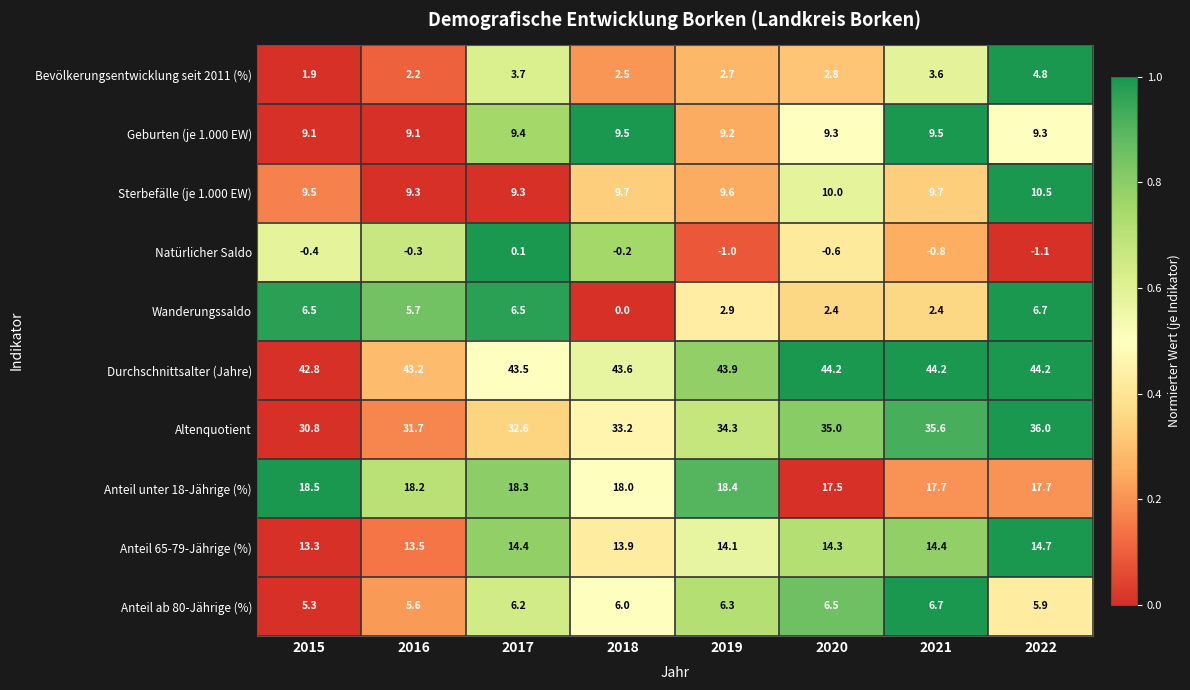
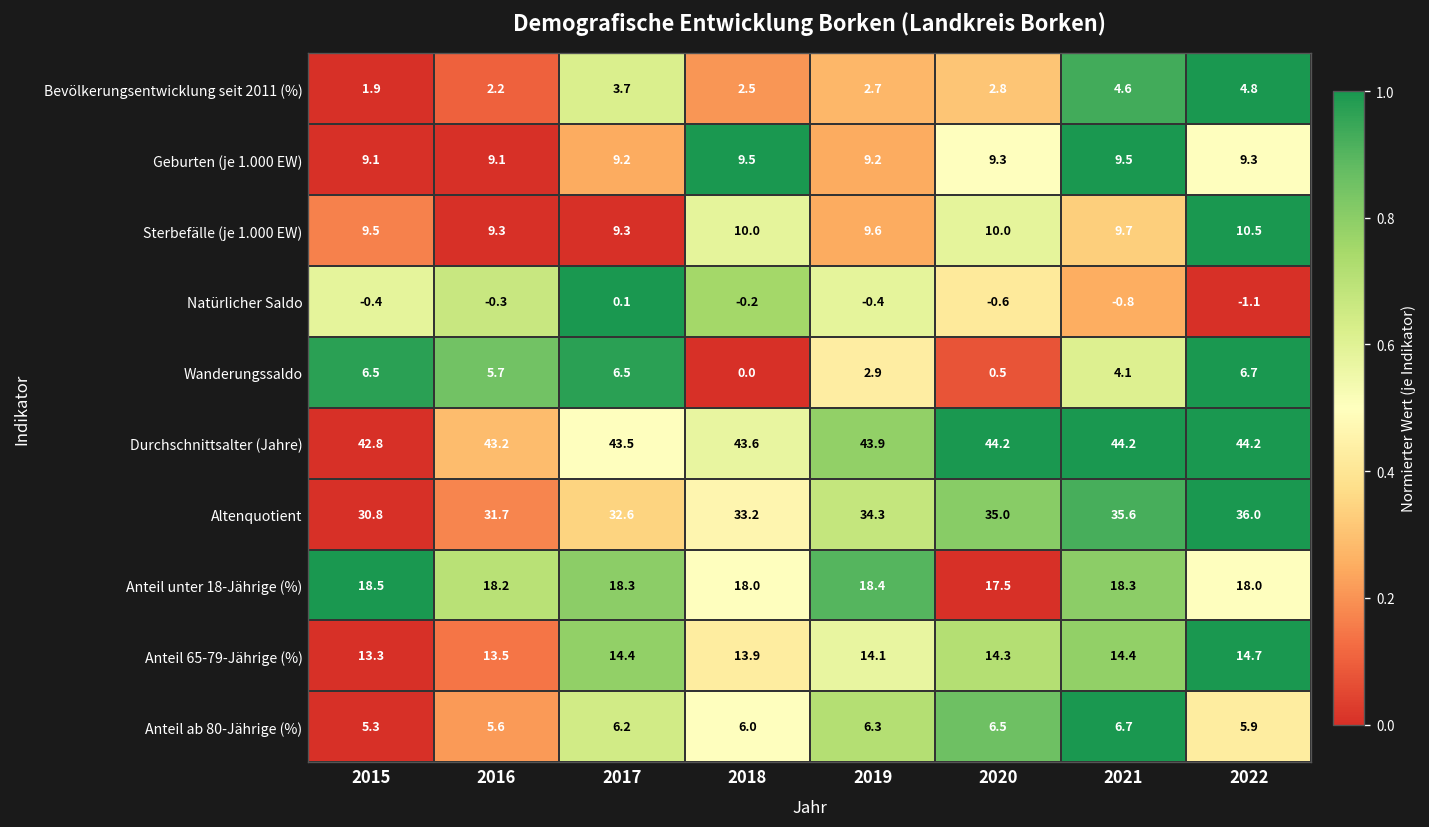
Bevölkerungsentwicklung seit 2011 (%), 2021: 3.6 -> 4.6
Geburten (je 1.000 EW), 2017: 9.4 -> 9.2
Sterbefälle (je 1.000 EW), 2018: 9.7 -> 10.0
Natürlicher Saldo, 2019: -1.0 -> -0.4
Wanderungssaldo, 2020: 2.4 -> 0.5
Wanderungssaldo, 2021: 2.4 -> 4.1
Anteil unter 18-Jährige (%), 2021: 17.7 -> 18.3
Anteil unter 18-Jährige (%), 2022: 17.7 -> 18.0
